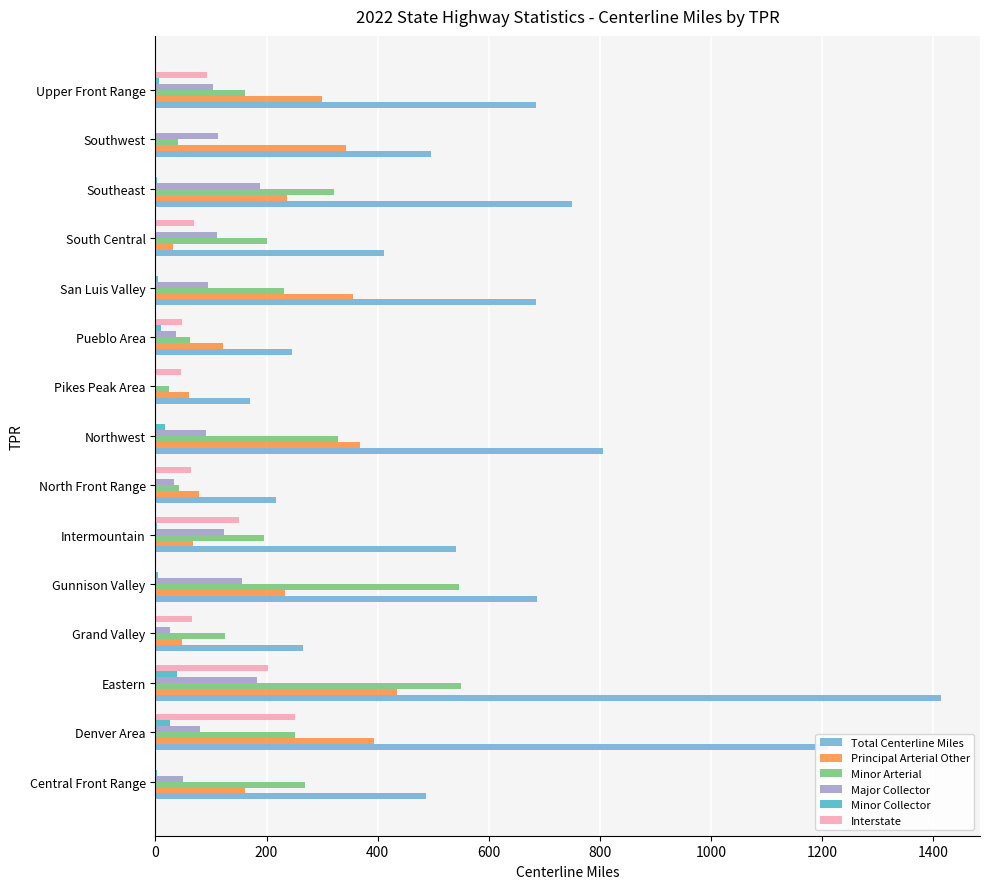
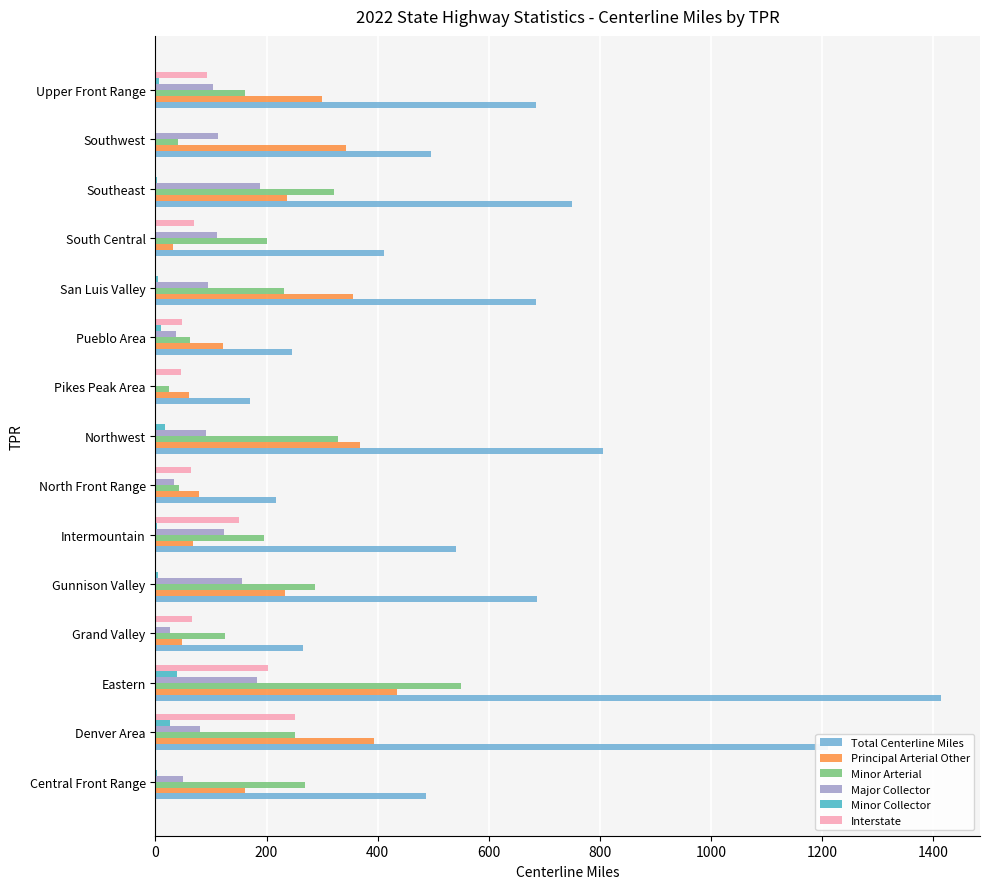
Minor Arterial, Gunnison Valley: 550 -> 290
